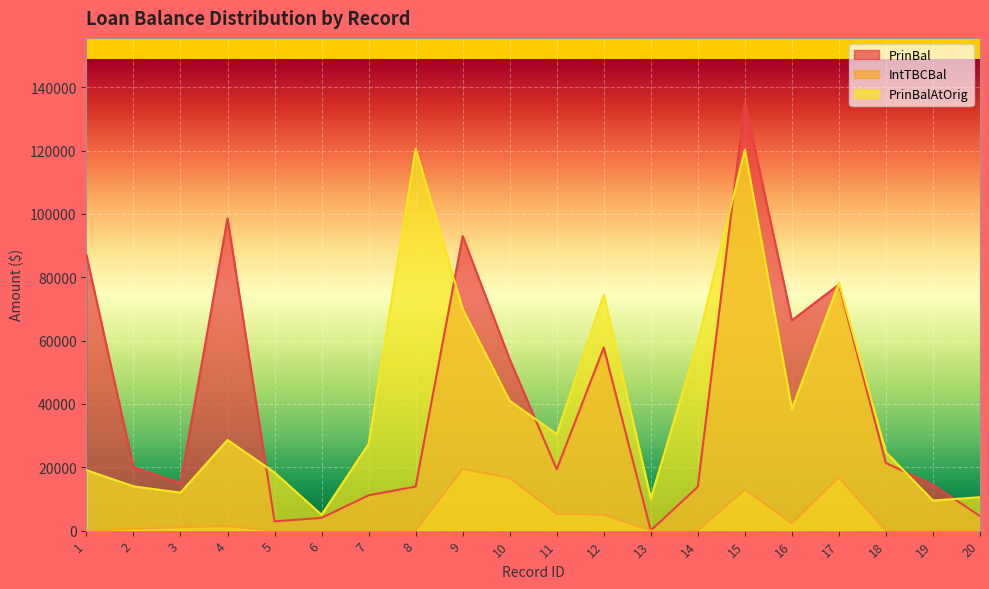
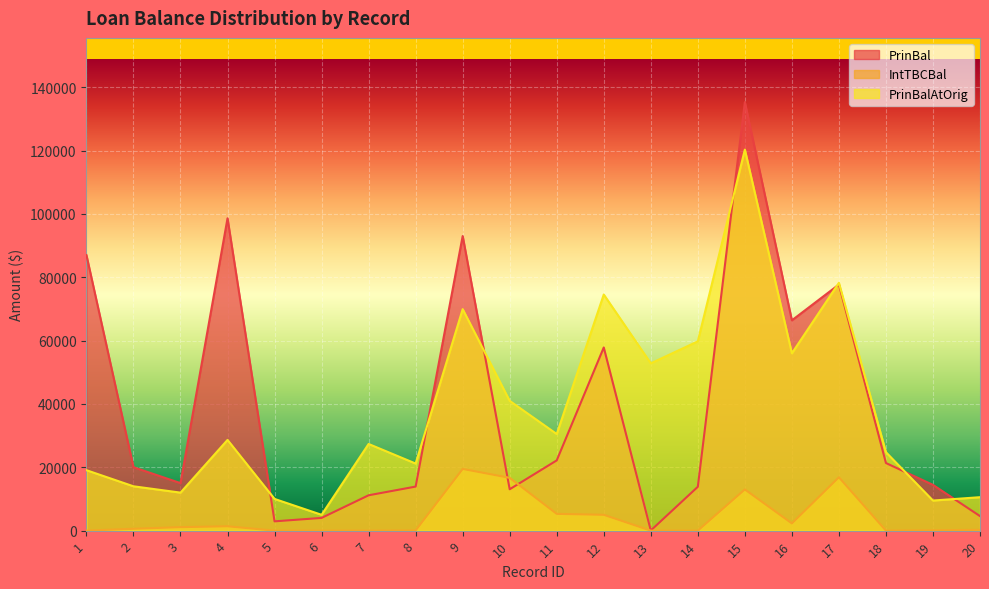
PrinBalAtOrig, 5: 18000 -> 10000
PrinBalAtOrig, 8: 121000 -> 21000
PrinBal, 10: 54000 -> 13000
PrinBal, 11: 19000 -> 22000
PrinBalAtOrig, 13: 10000 -> 53000
PrinBalAtOrig, 16: 38000 -> 56000
